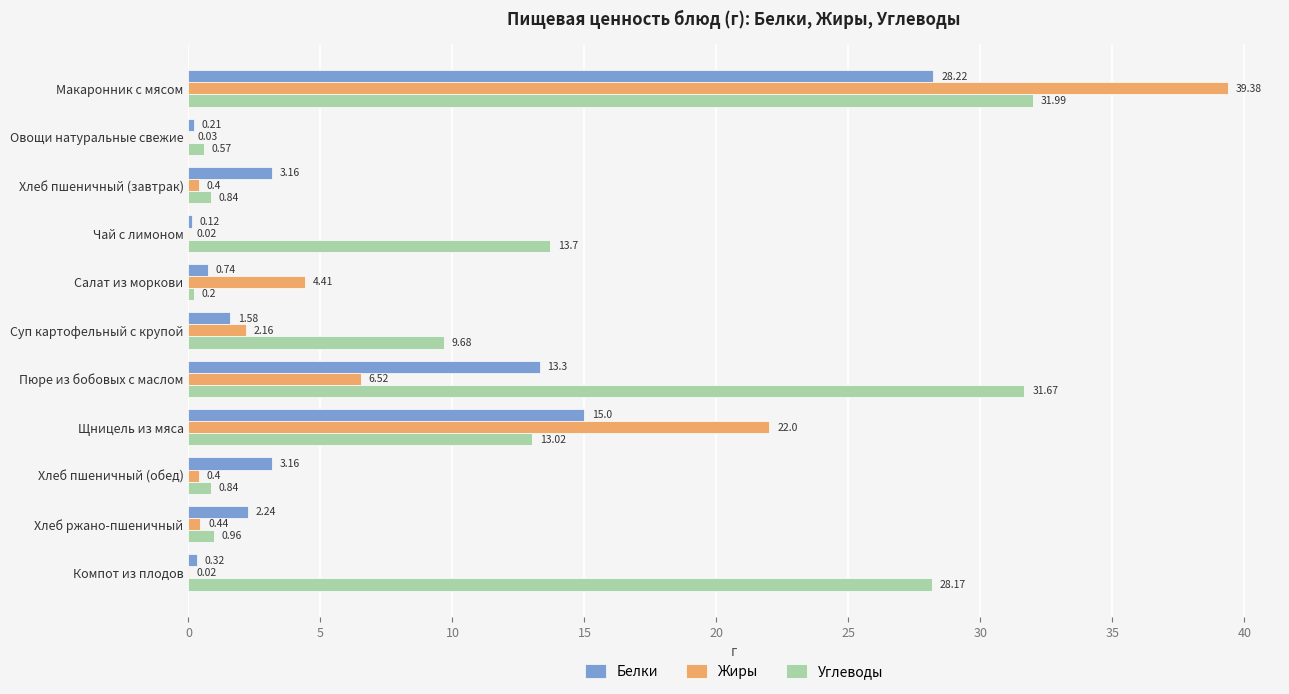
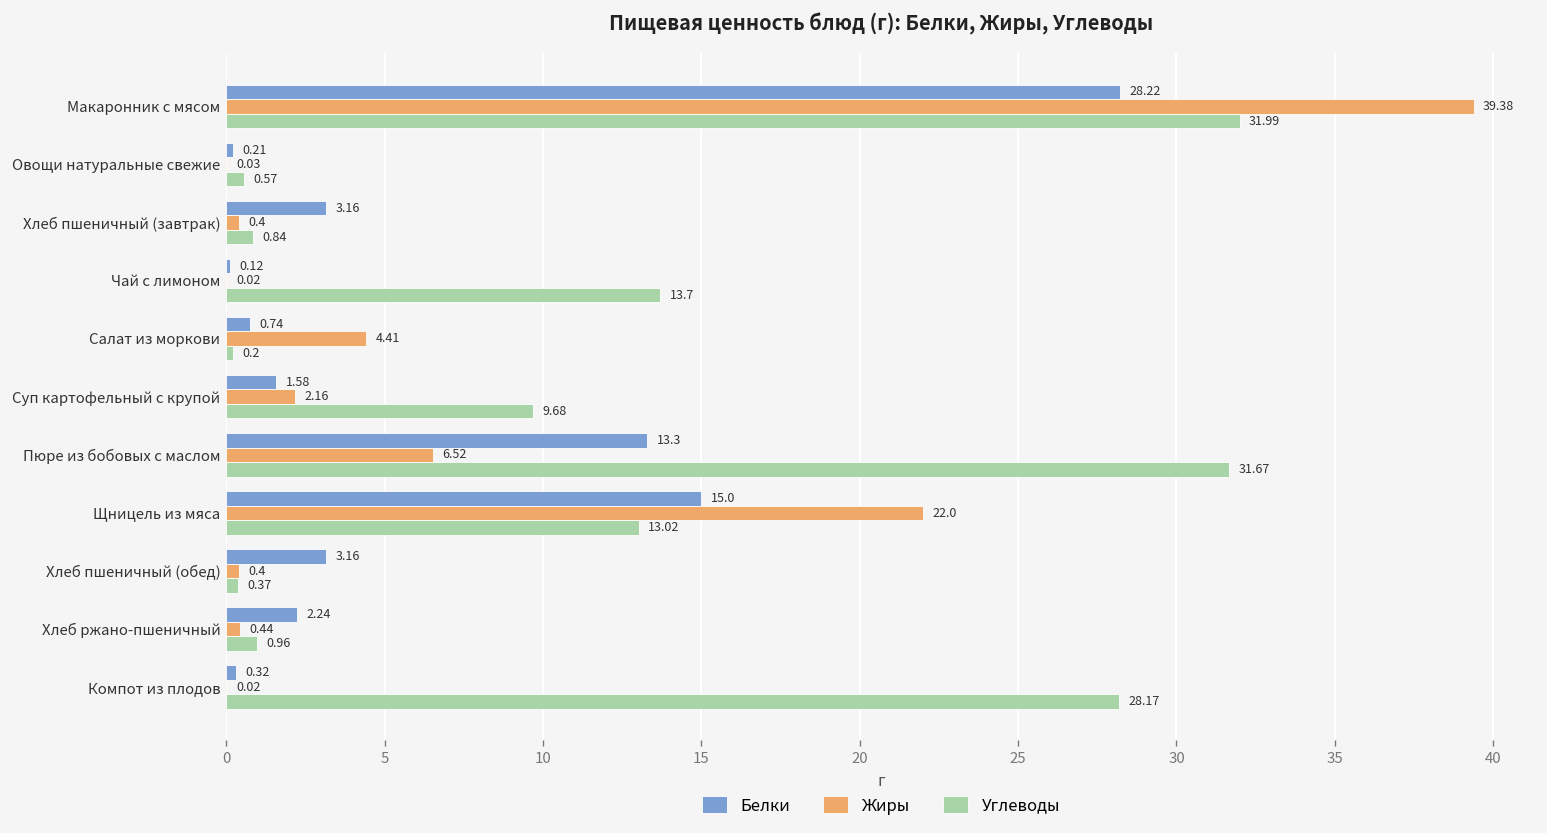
Углеводы, Хлеб пшеничный (обед): 0.84 -> 0.37
